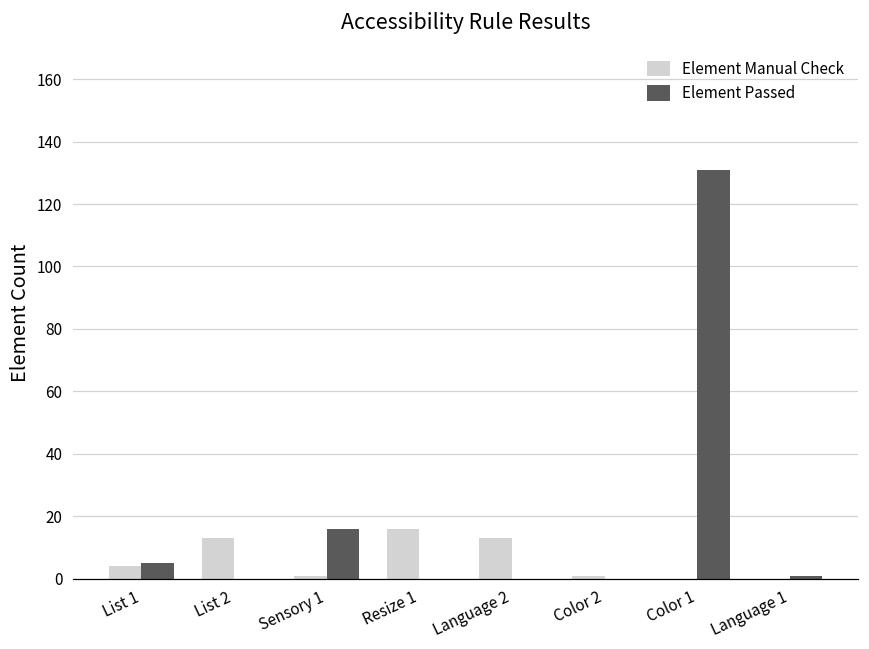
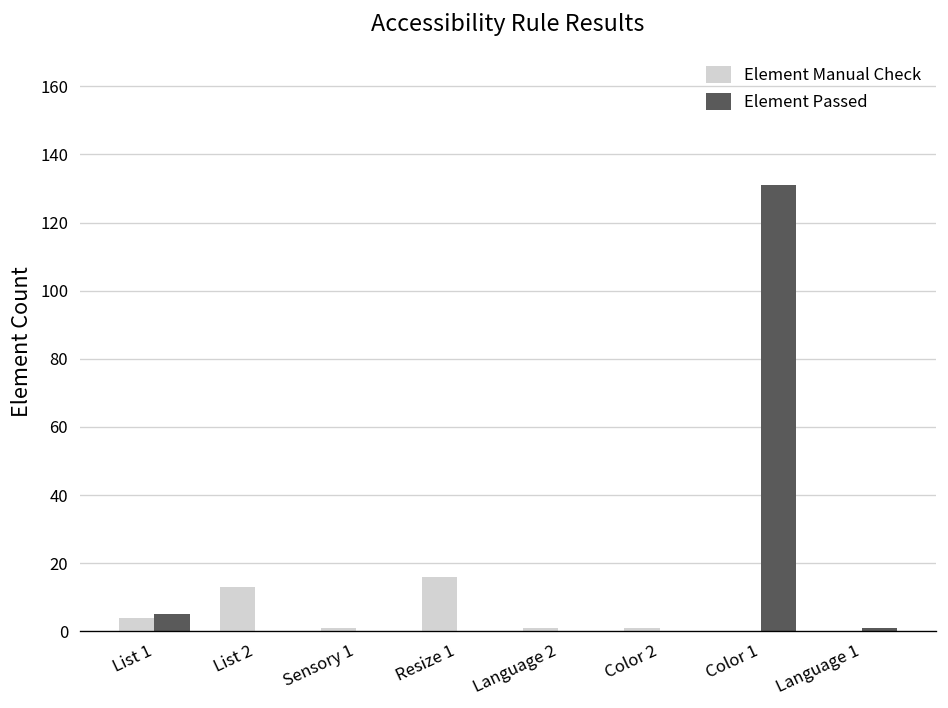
Element Passed, Sensory 1: 16 -> 0
Element Manual Check, Language 2: 13 -> 1
